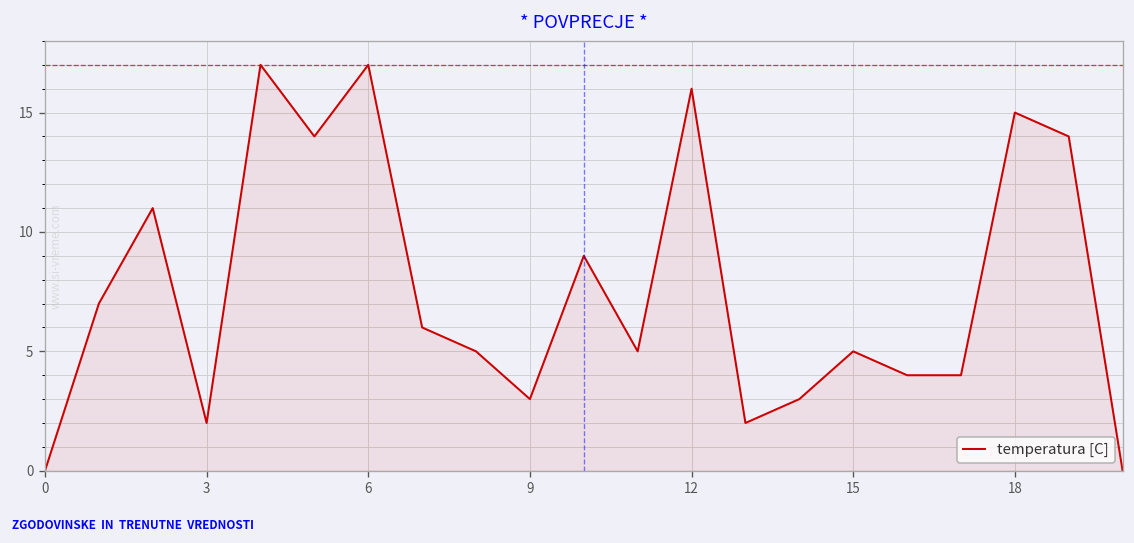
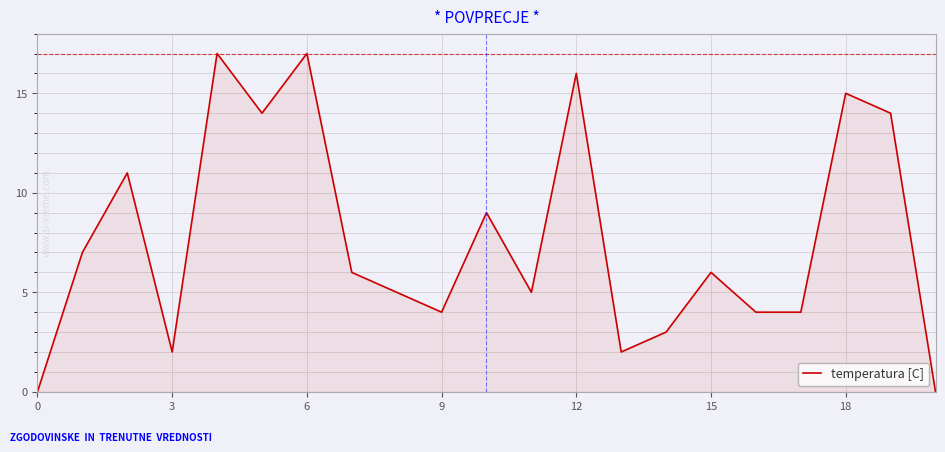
9: 3 -> 4
15: 5 -> 6
